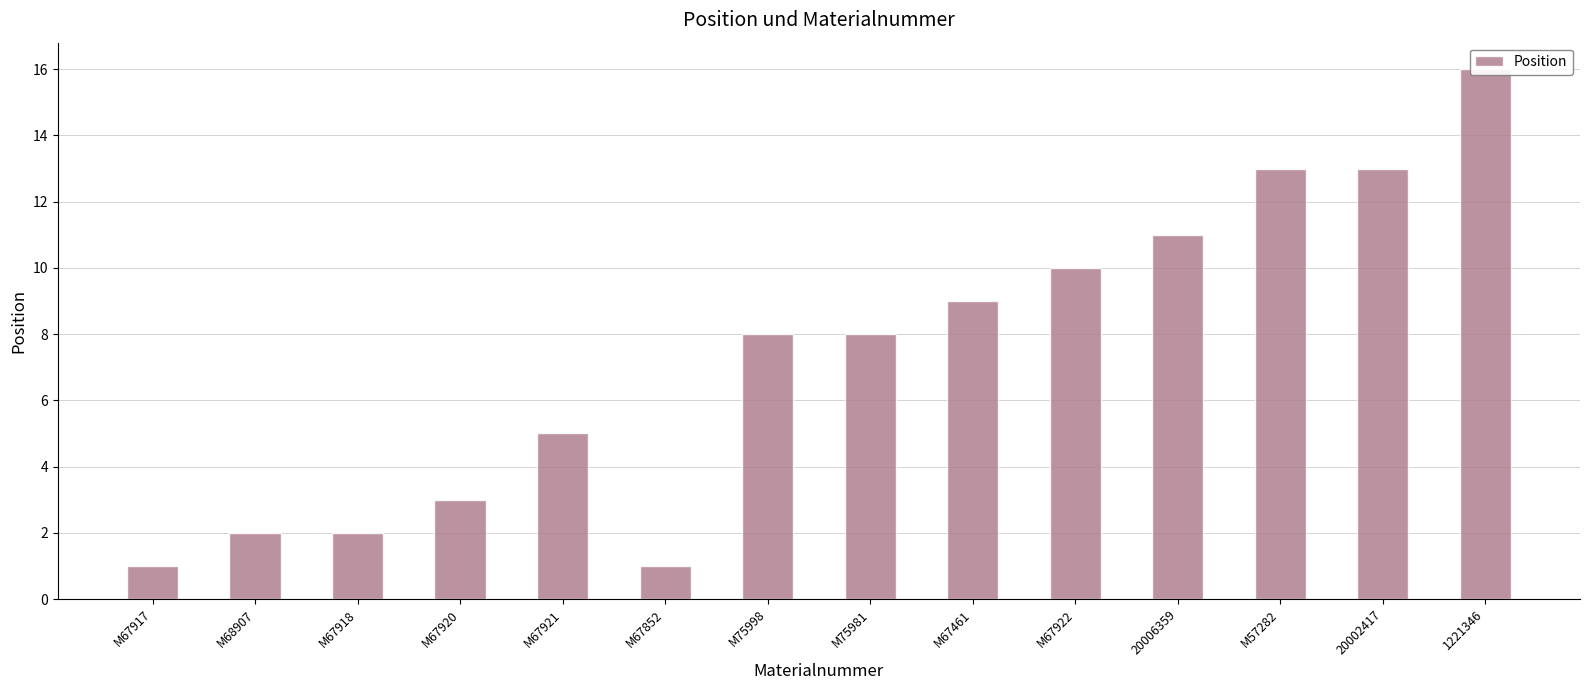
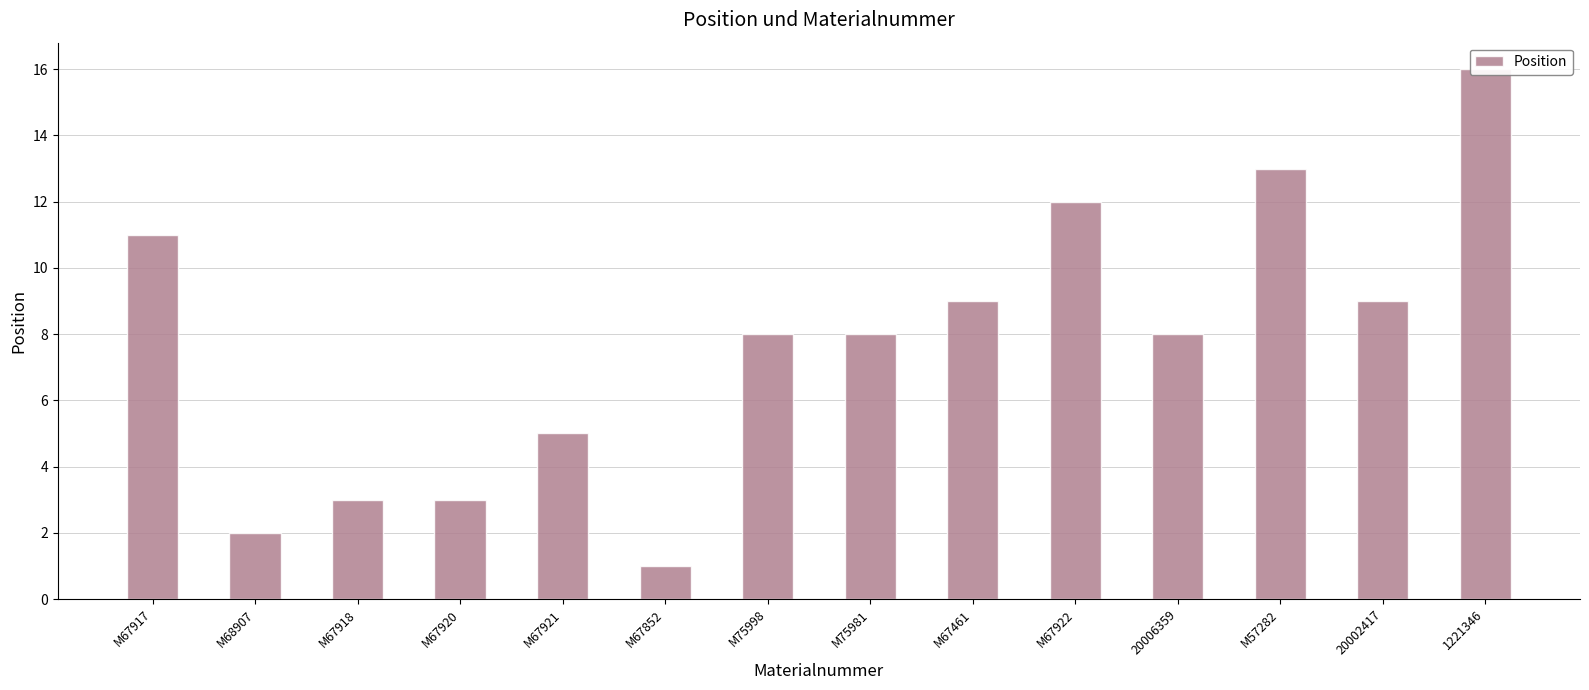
M67917: 1 -> 11
M67918: 2 -> 3
M67922: 10 -> 12
20006359: 11 -> 8
20002417: 13 -> 9
